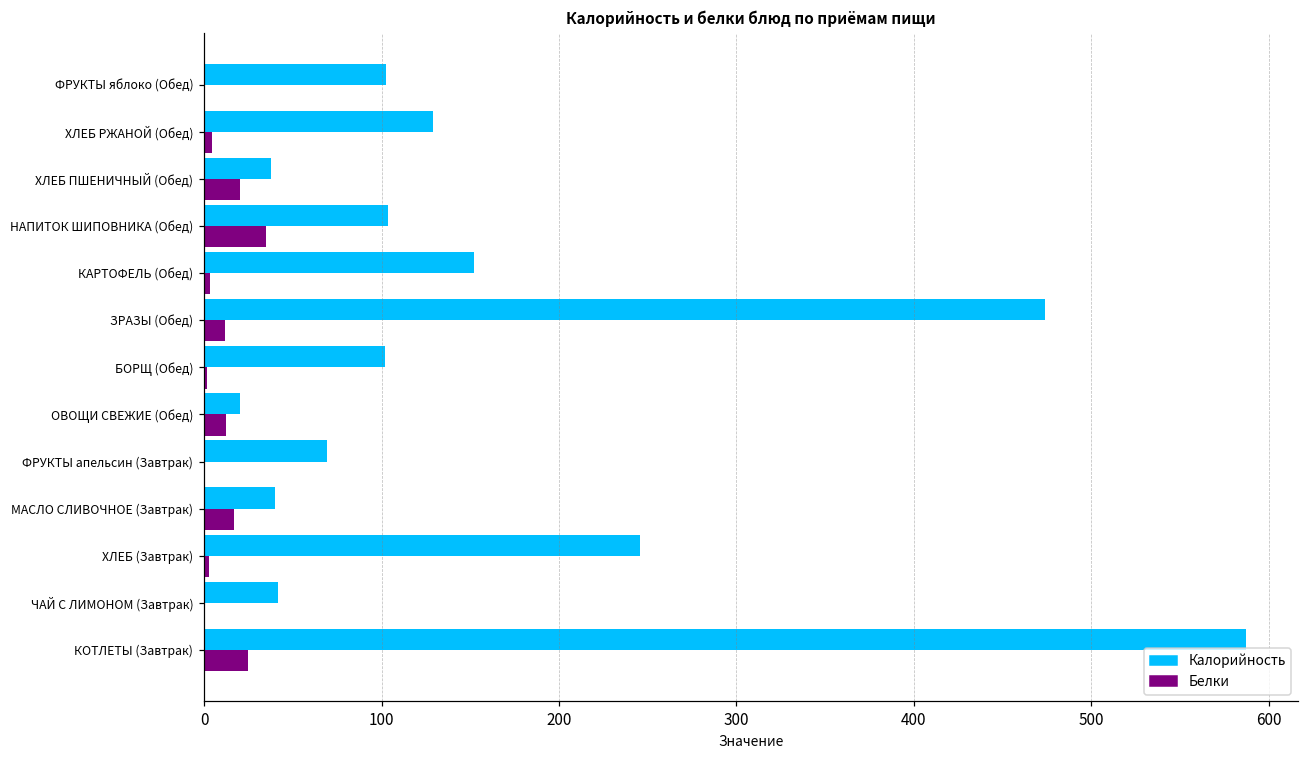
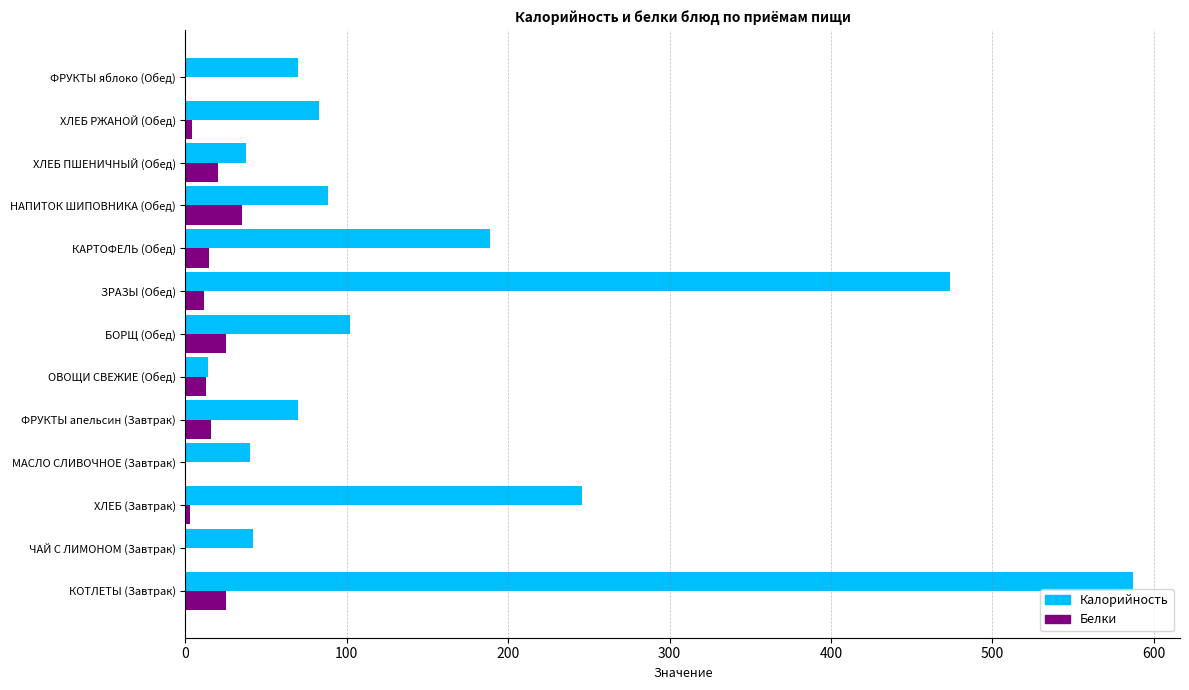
Калорийность, ФРУКТЫ яблоко (Обед): 102 -> 70
Калорийность, ХЛЕБ РЖАНОЙ (Обед): 129 -> 83
Калорийность, НАПИТОК ШИПОВНИКА (Обед): 104 -> 88
Калорийность, КАРТОФЕЛЬ (Обед): 152 -> 189
Белки, КАРТОФЕЛЬ (Обед): 4 -> 15
Белки, БОРЩ (Обед): 2 -> 25
Калорийность, ОВОЩИ СВЕЖИЕ (Обед): 20 -> 14
Белки, ФРУКТЫ апельсин (Завтрак): 1 -> 16
Белки, МАСЛО СЛИВОЧНОЕ (Завтрак): 17 -> 0
